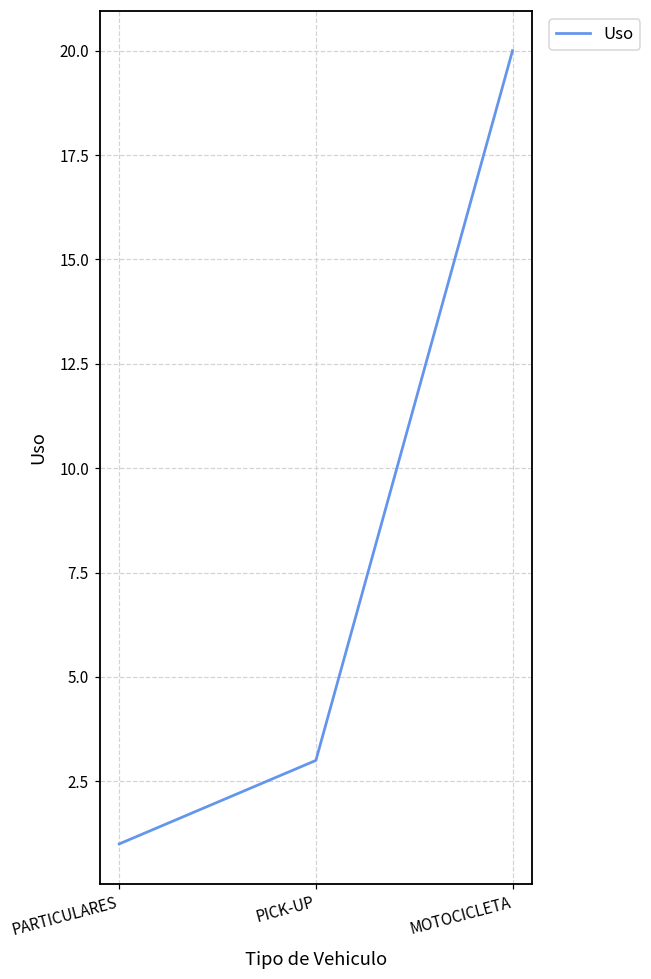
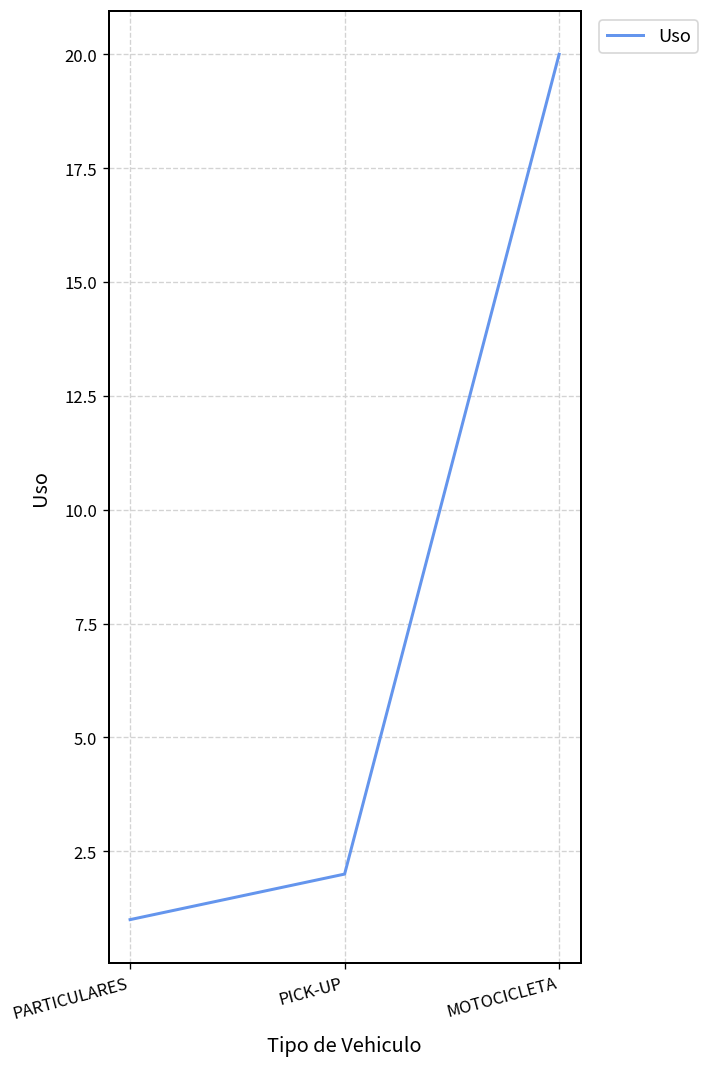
PICK-UP: 3 -> 2
